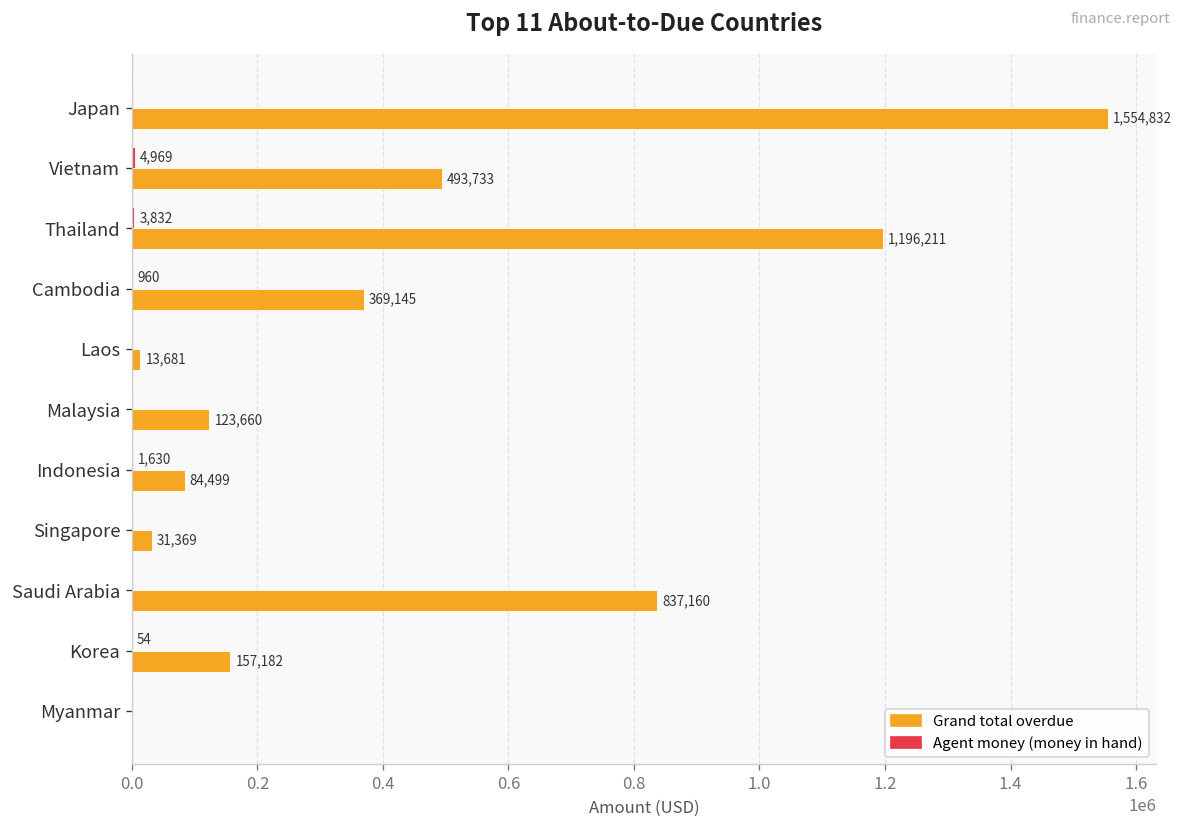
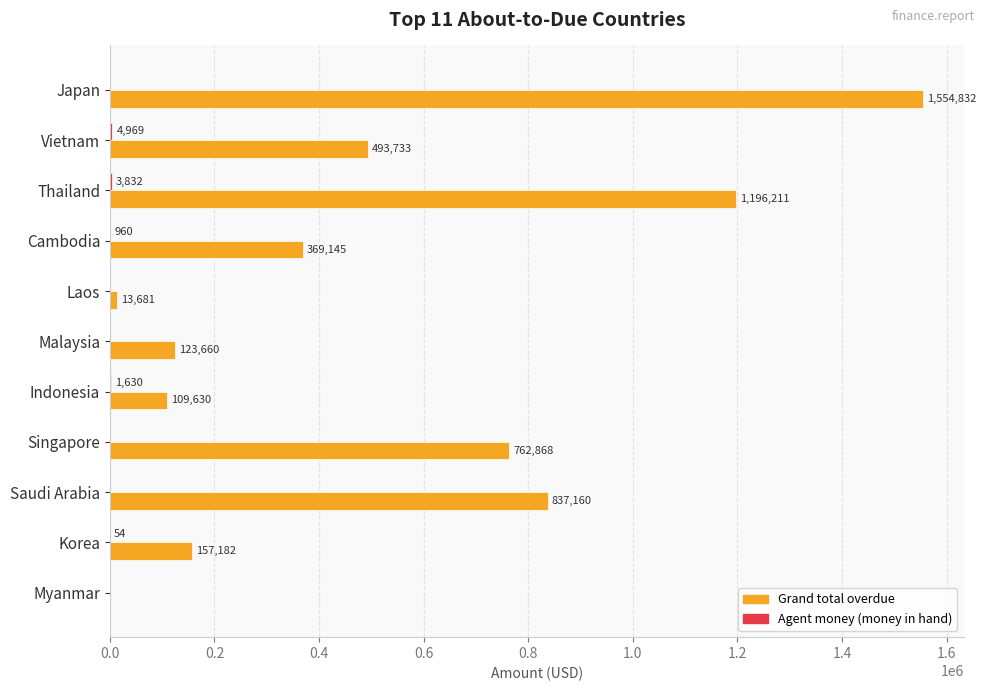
Grand total overdue, Indonesia: 84,499 -> 109,630
Grand total overdue, Singapore: 31,369 -> 762,868
